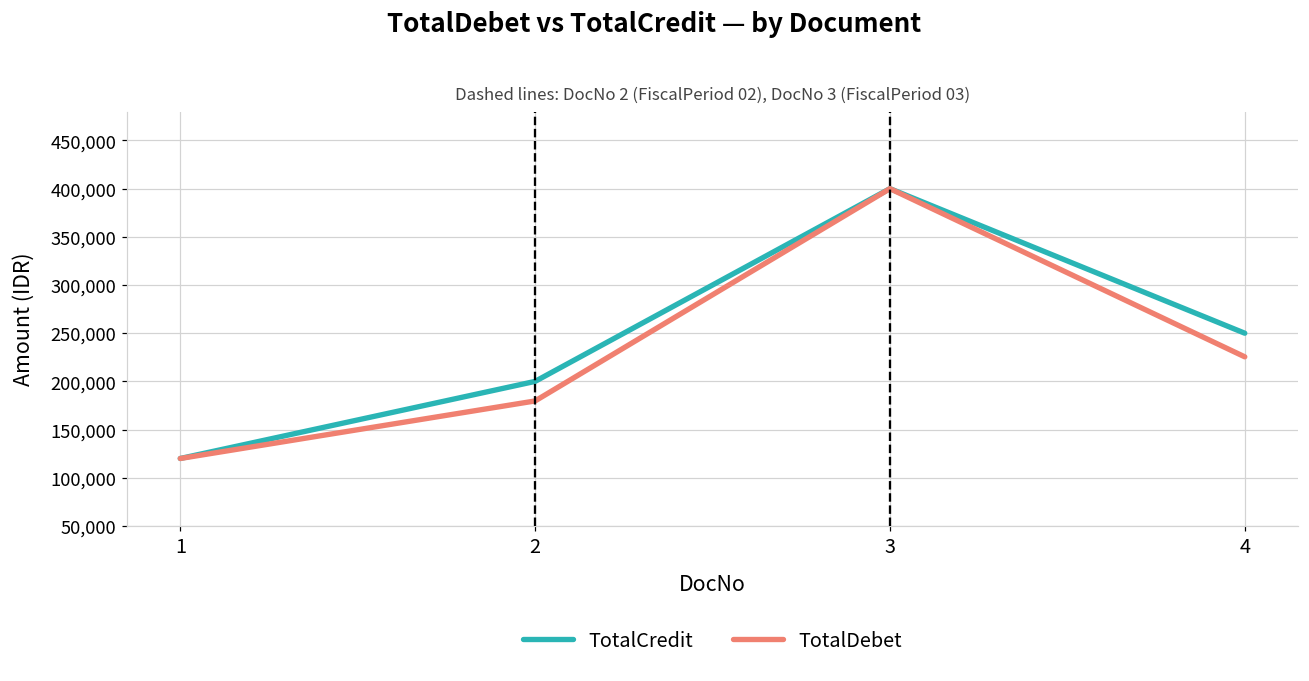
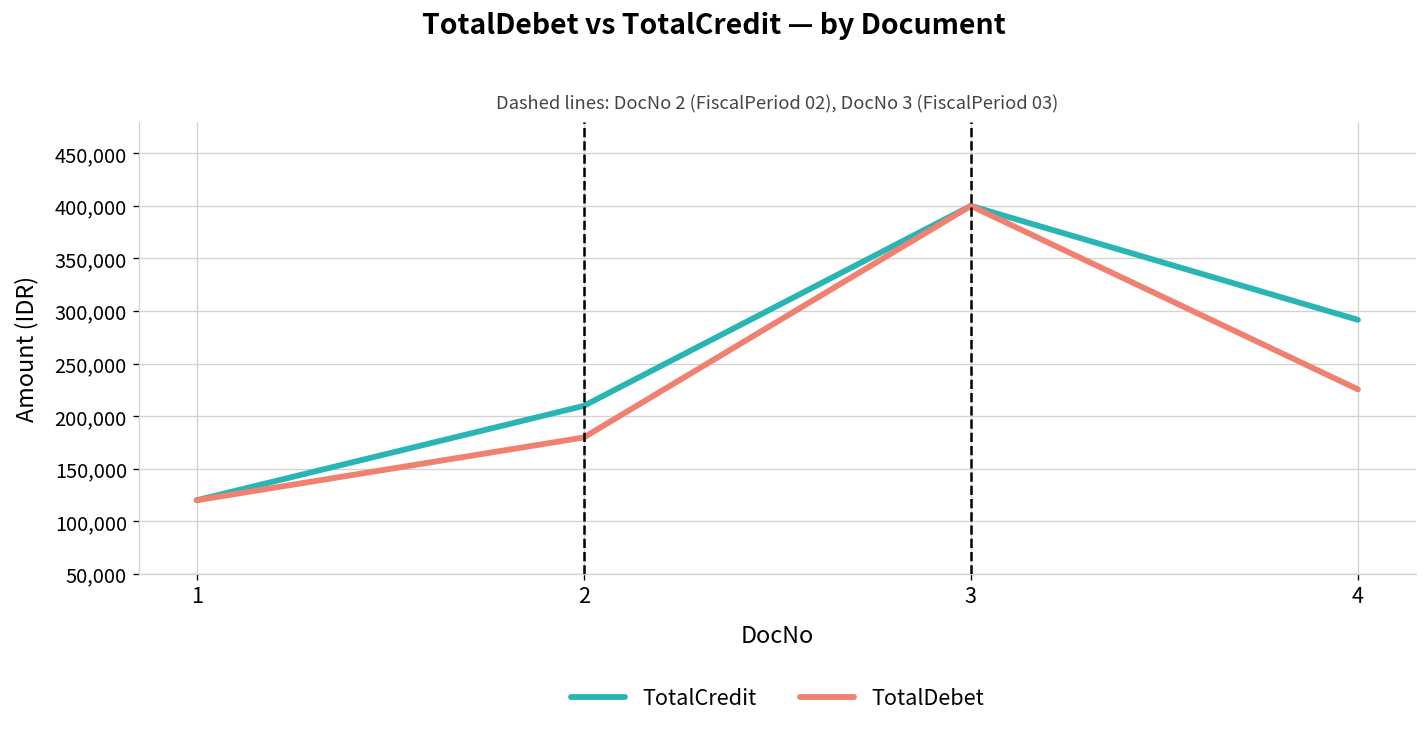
TotalCredit, 2: 200,000 -> 210,000
TotalCredit, 4: 250,000 -> 290,000
